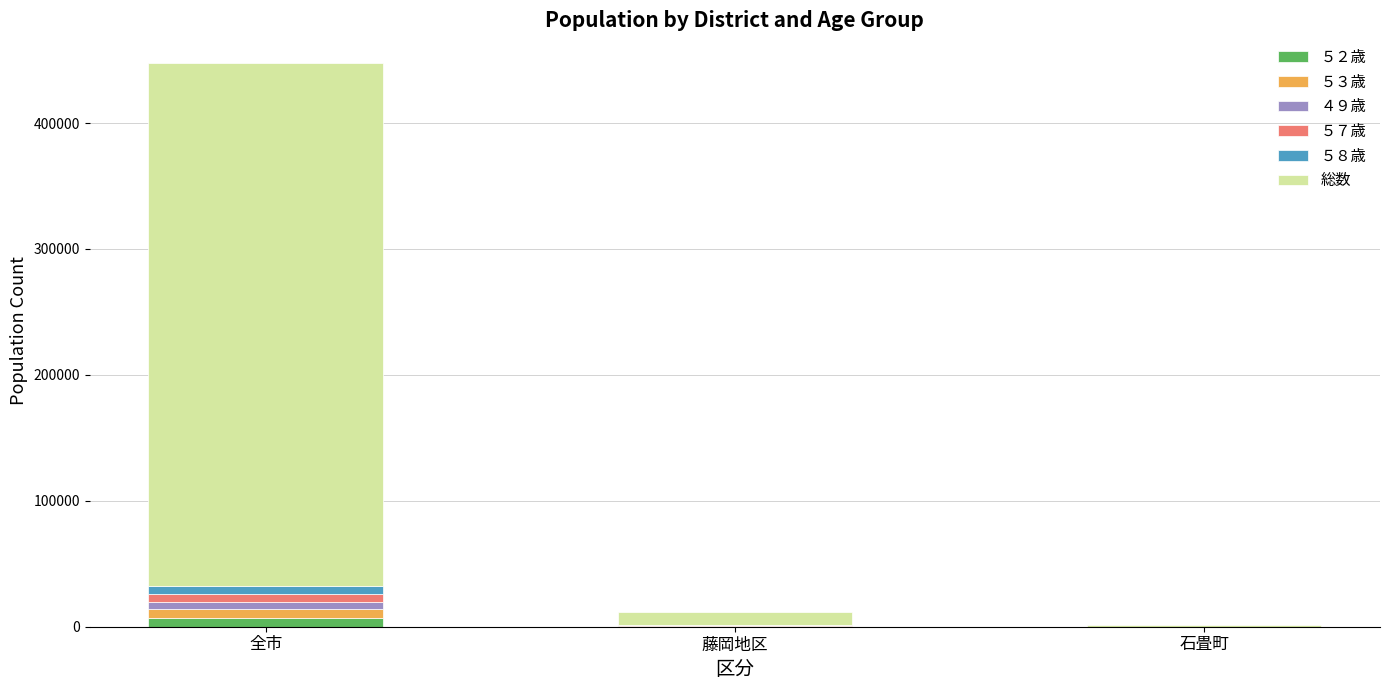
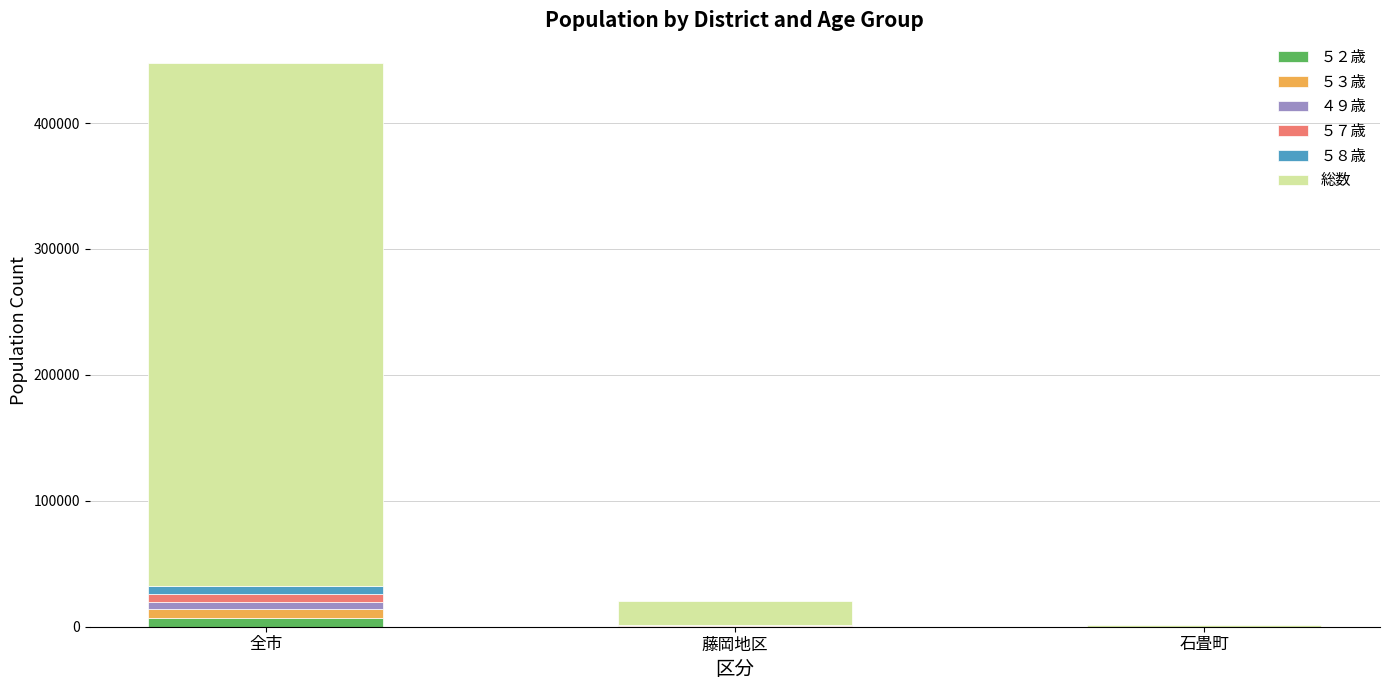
総数, 藤岡地区: 10000 -> 19000
